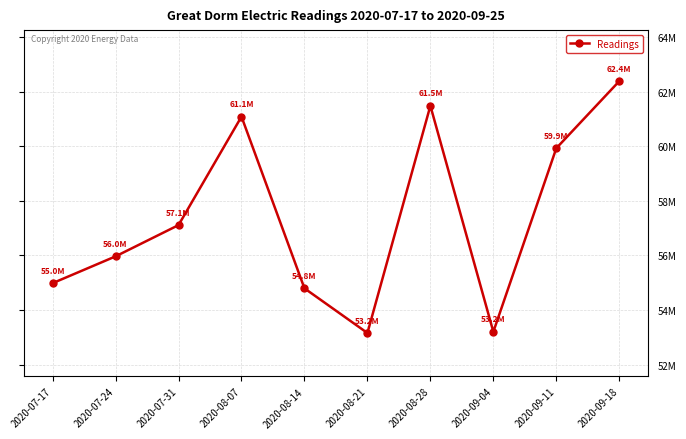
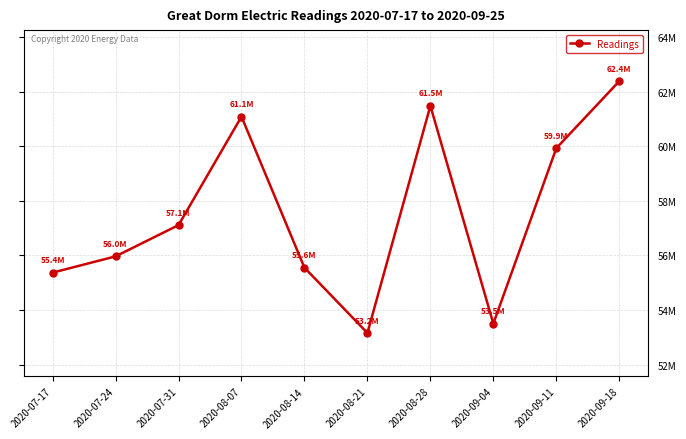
2020-07-17: 55.0M -> 55.4M
2020-08-14: 54.8M -> 55.6M
2020-09-04: 53.2M -> 53.5M
